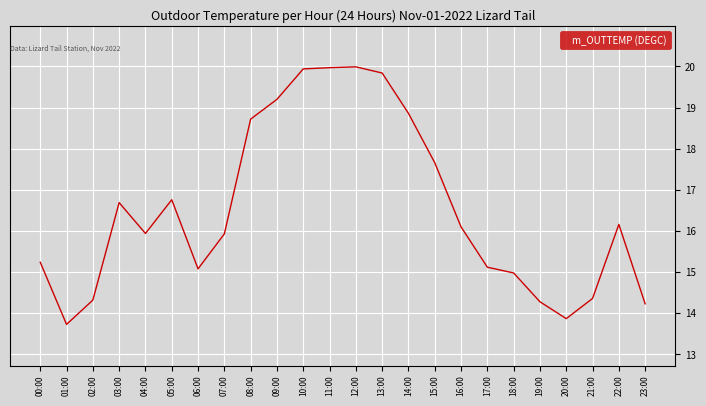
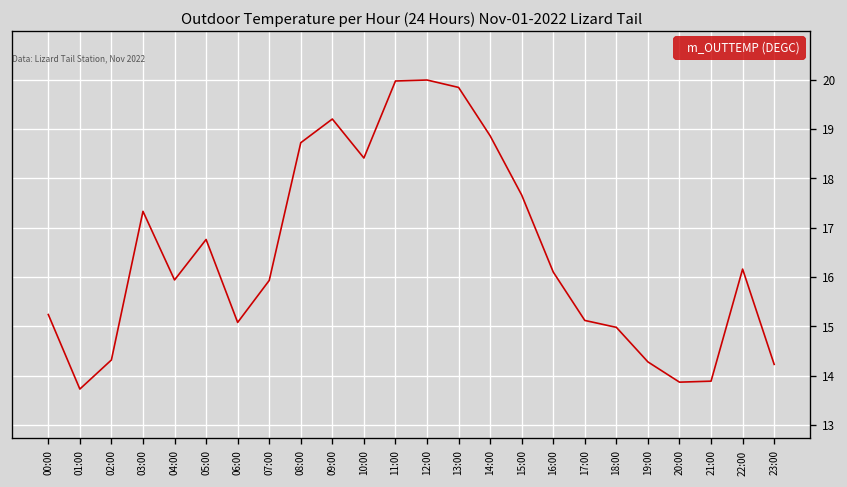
03:00: 16.7 -> 17.3
10:00: 19.9 -> 18.4
21:00: 14.4 -> 13.9
